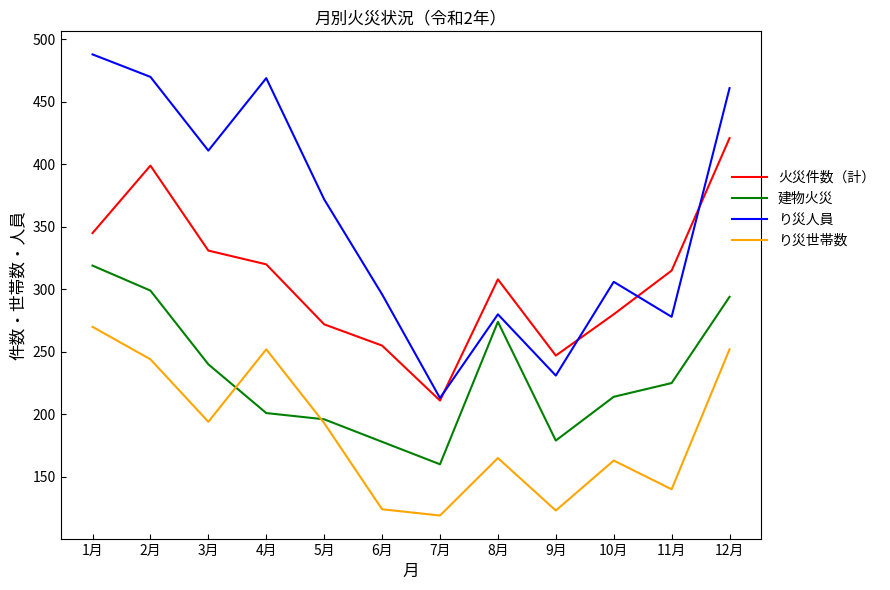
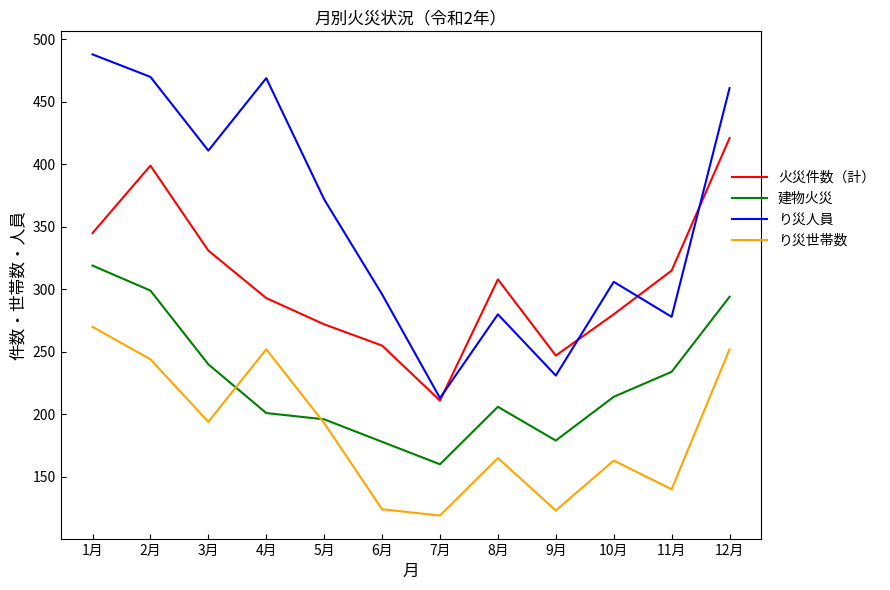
火災件数（計）, 4月: 320 -> 293
建物火災, 8月: 274 -> 206
建物火災, 11月: 225 -> 234
